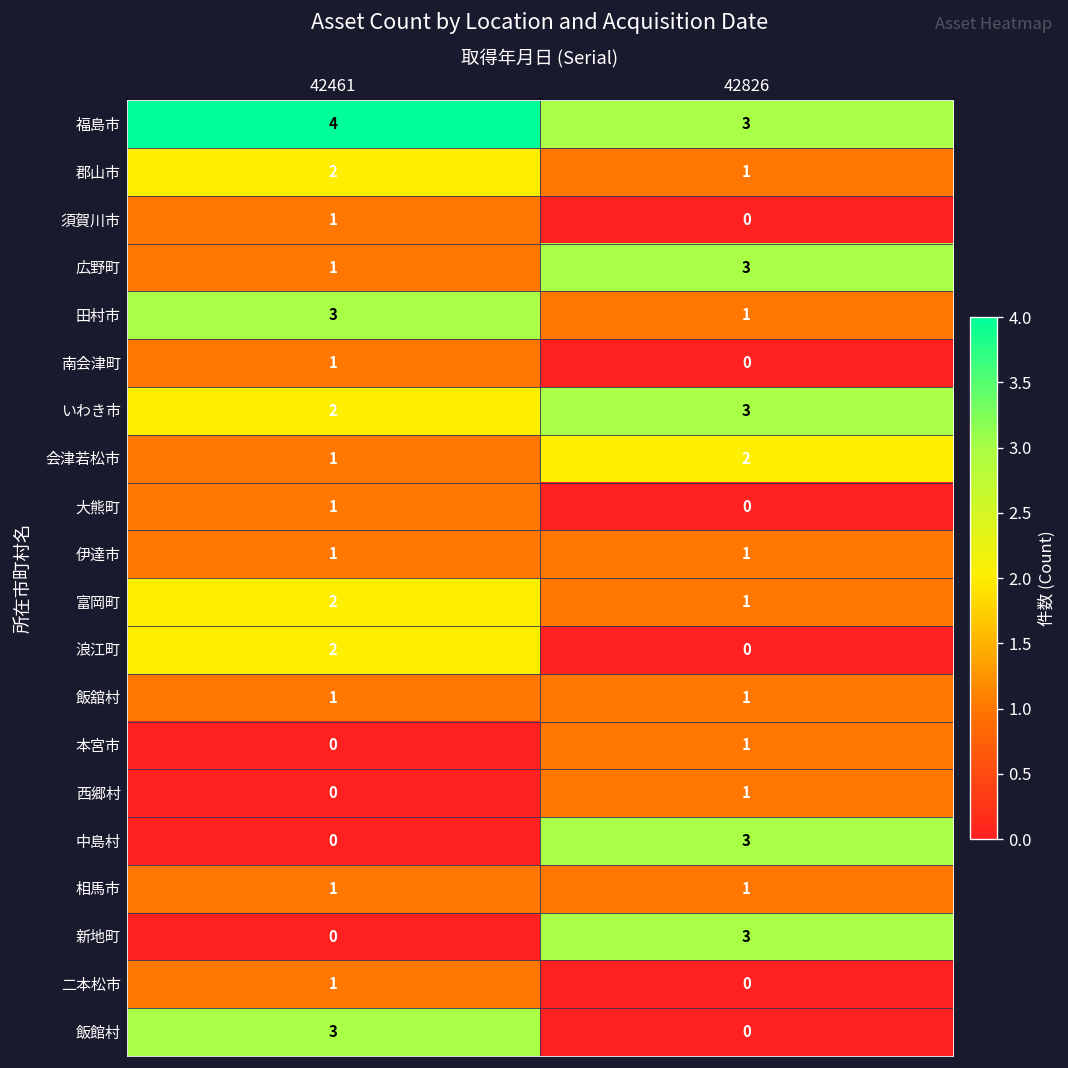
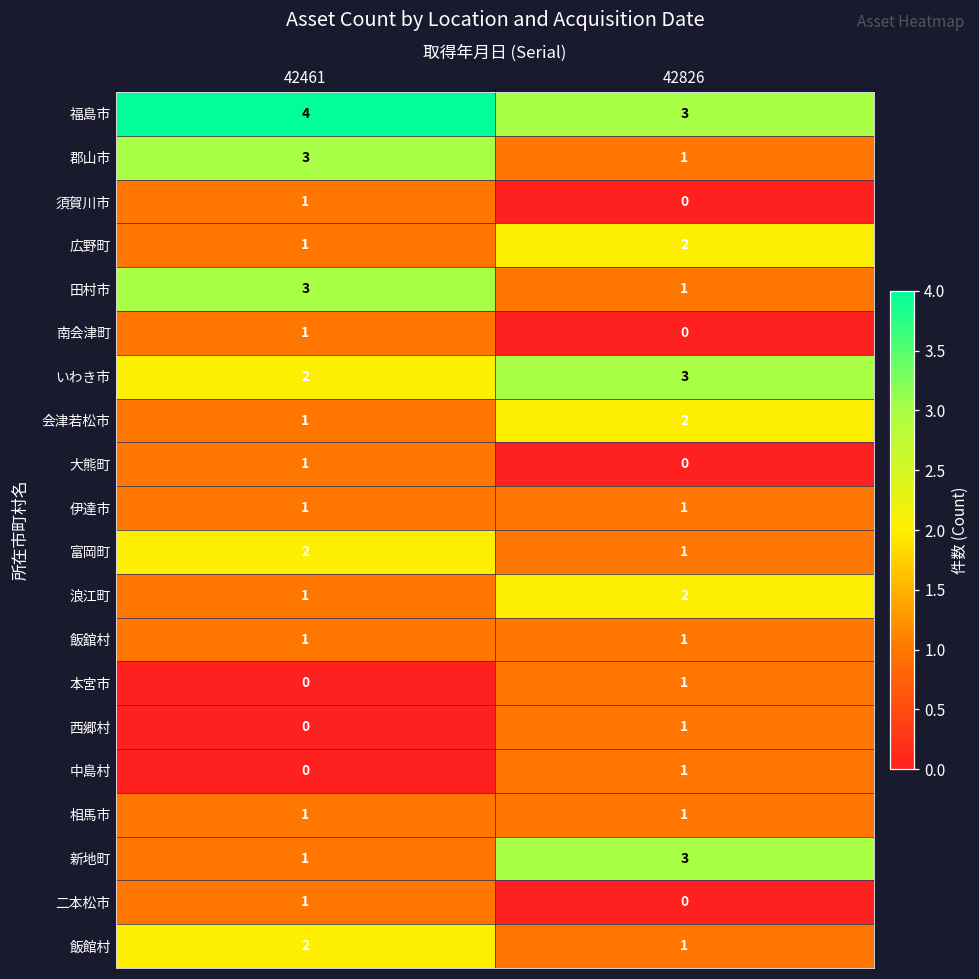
郡山市, 42461: 2 -> 3
広野町, 42826: 3 -> 2
浪江町, 42461: 2 -> 1
浪江町, 42826: 0 -> 2
中島村, 42826: 3 -> 1
新地町, 42461: 0 -> 1
飯館村, 42461: 3 -> 2
飯館村, 42826: 0 -> 1
